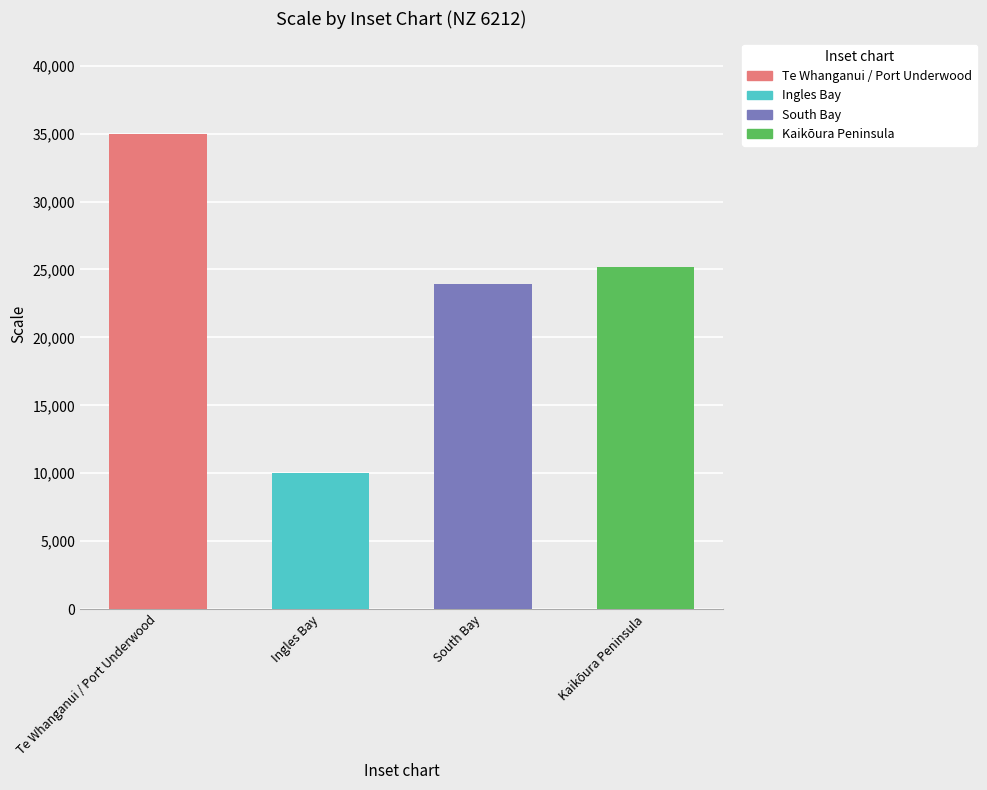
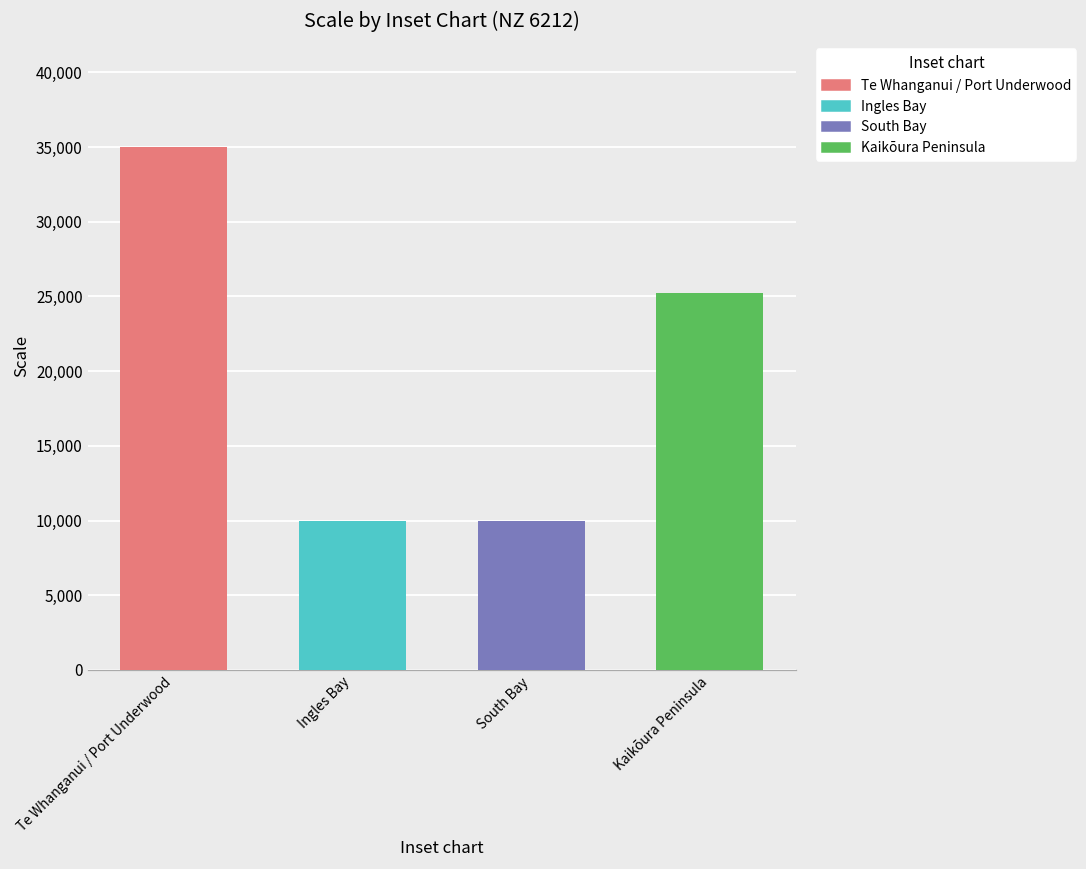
South Bay: 23,900 -> 10,000
